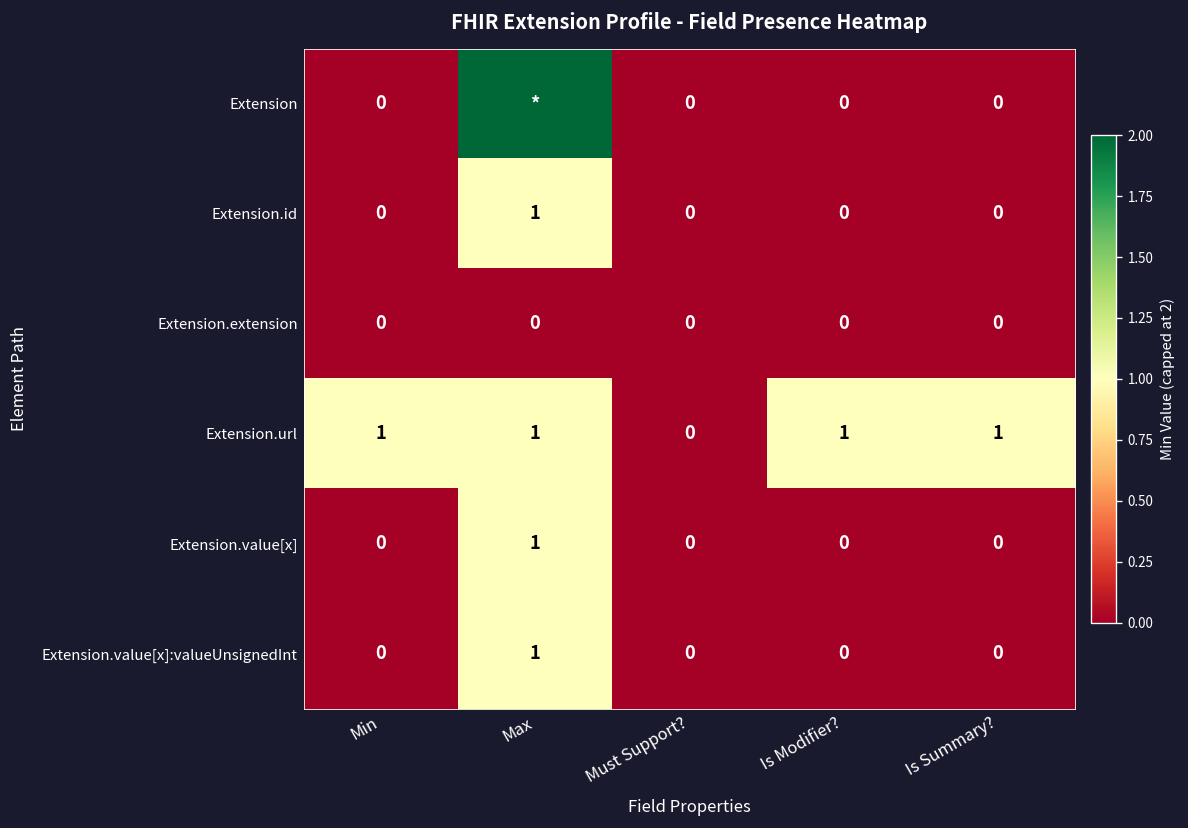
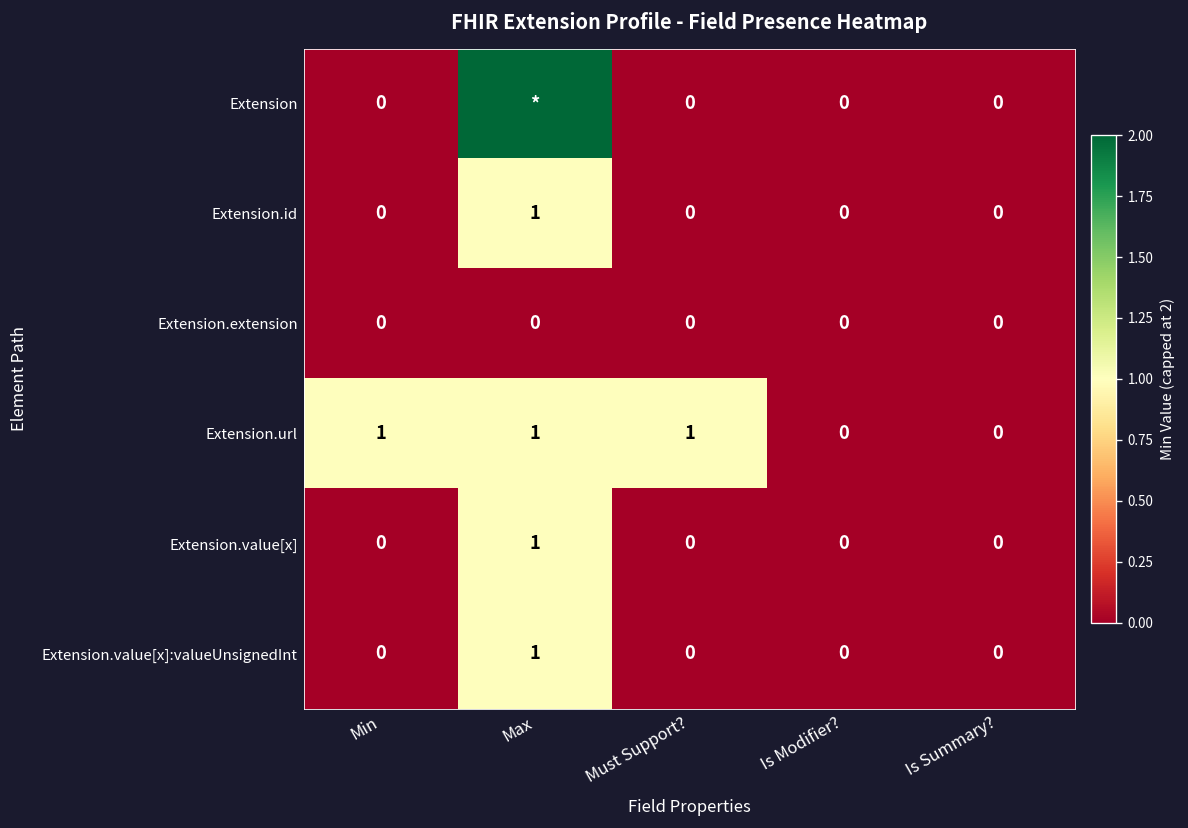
Extension.url, Must Support?: 0 -> 1
Extension.url, Is Modifier?: 1 -> 0
Extension.url, Is Summary?: 1 -> 0
